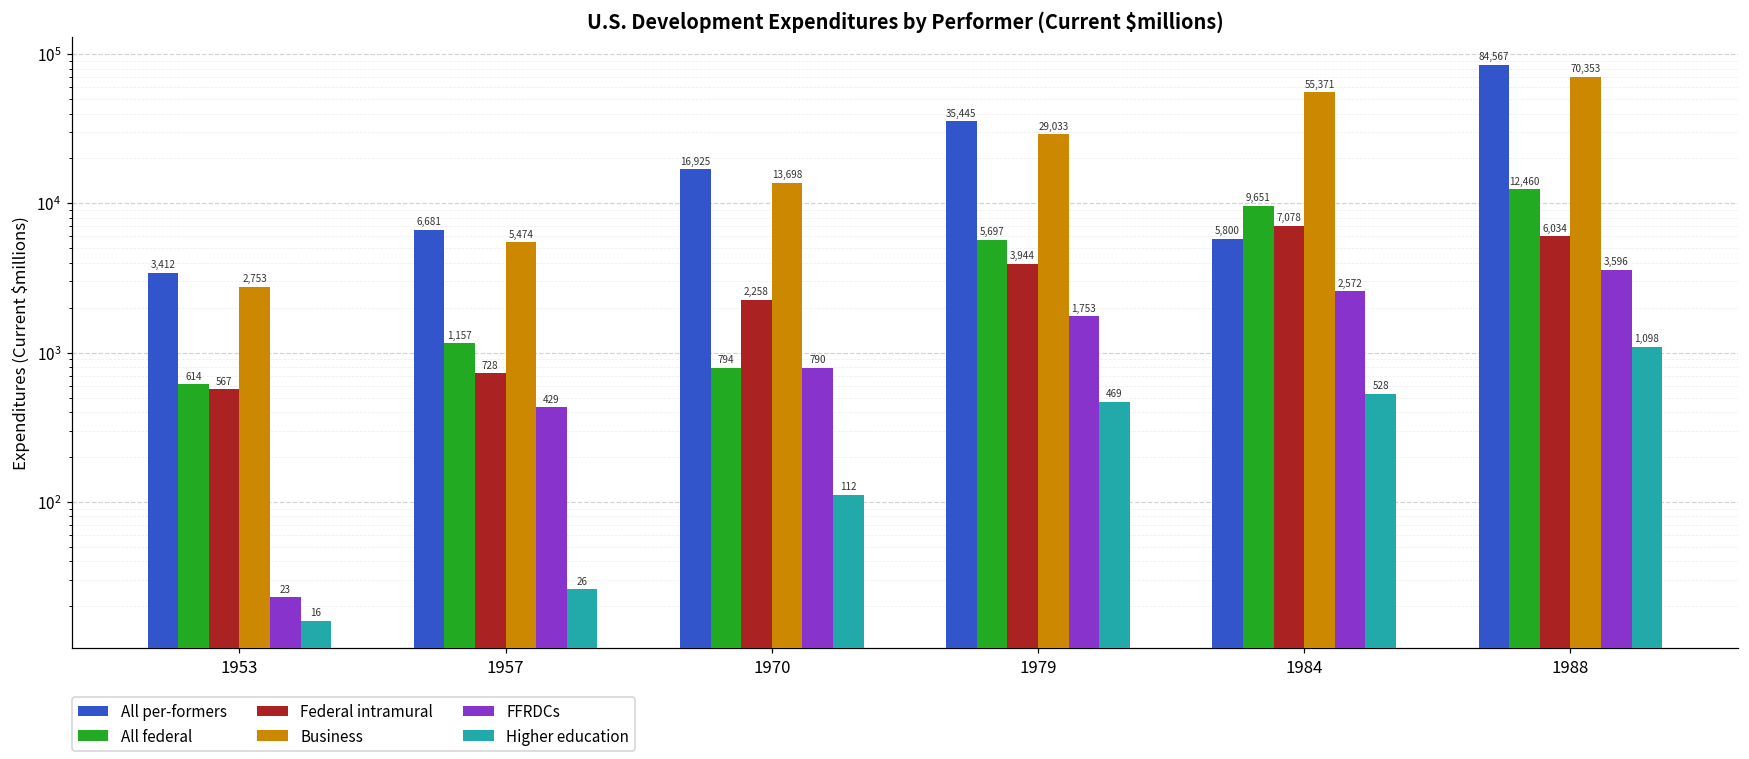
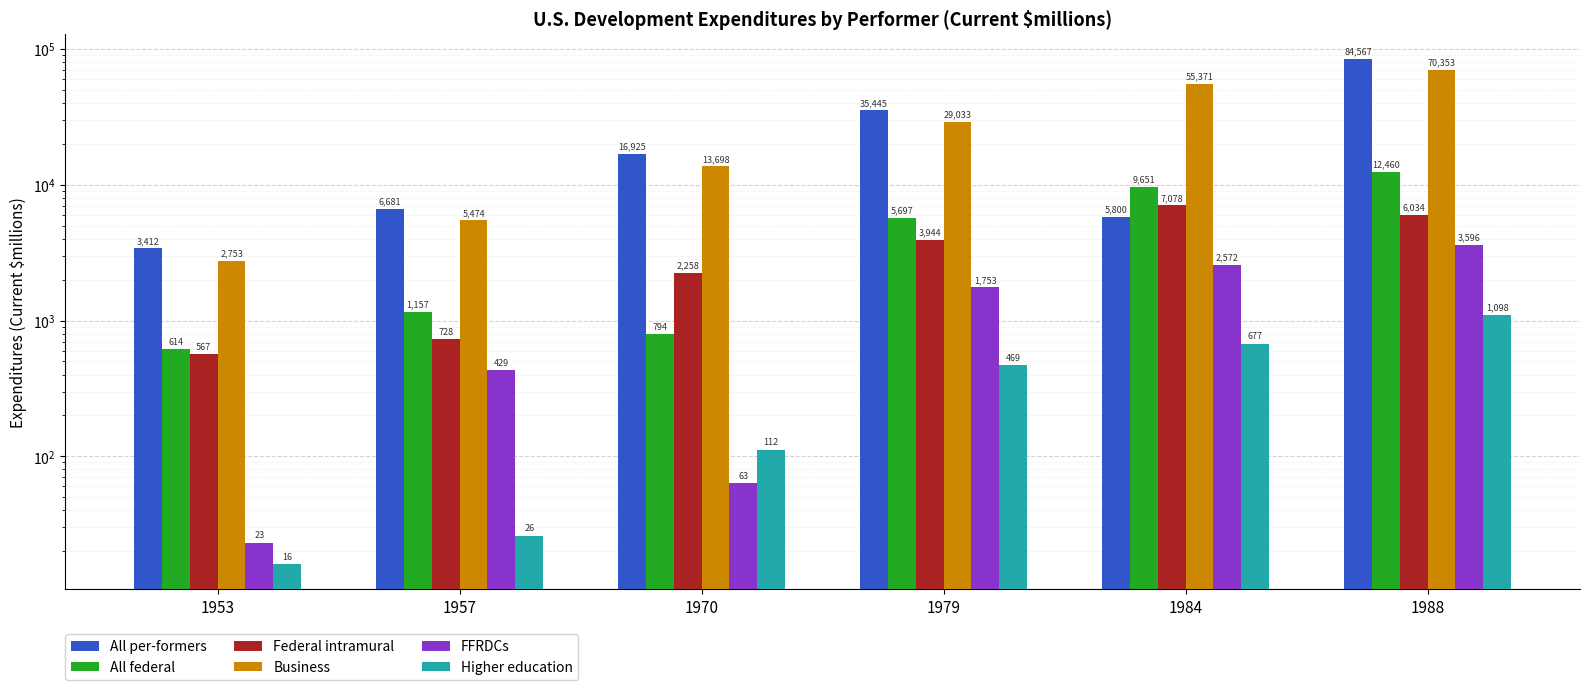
FFRDCs, 1970: 790 -> 63
Higher education, 1984: 528 -> 677
